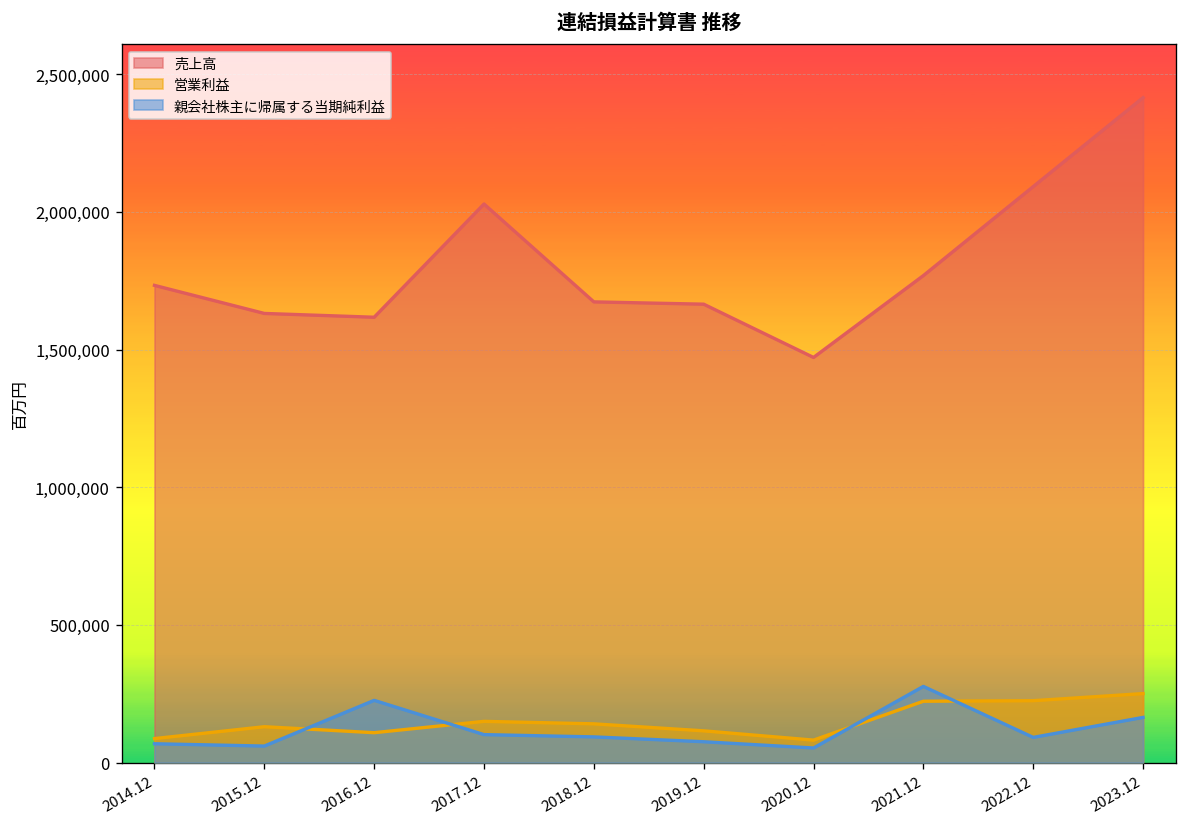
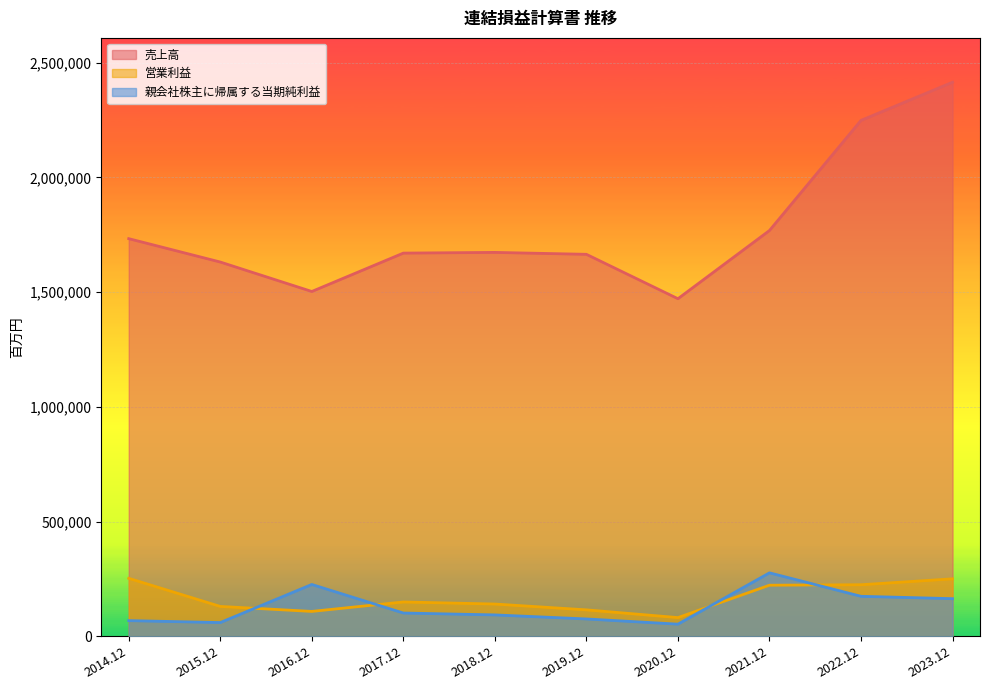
営業利益, 2014.12: 90,000 -> 250,000
売上高, 2016.12: 1,620,000 -> 1,500,000
売上高, 2017.12: 2,030,000 -> 1,670,000
売上高, 2022.12: 2,090,000 -> 2,250,000
親会社株主に帰属する当期純利益, 2022.12: 90,000 -> 170,000
